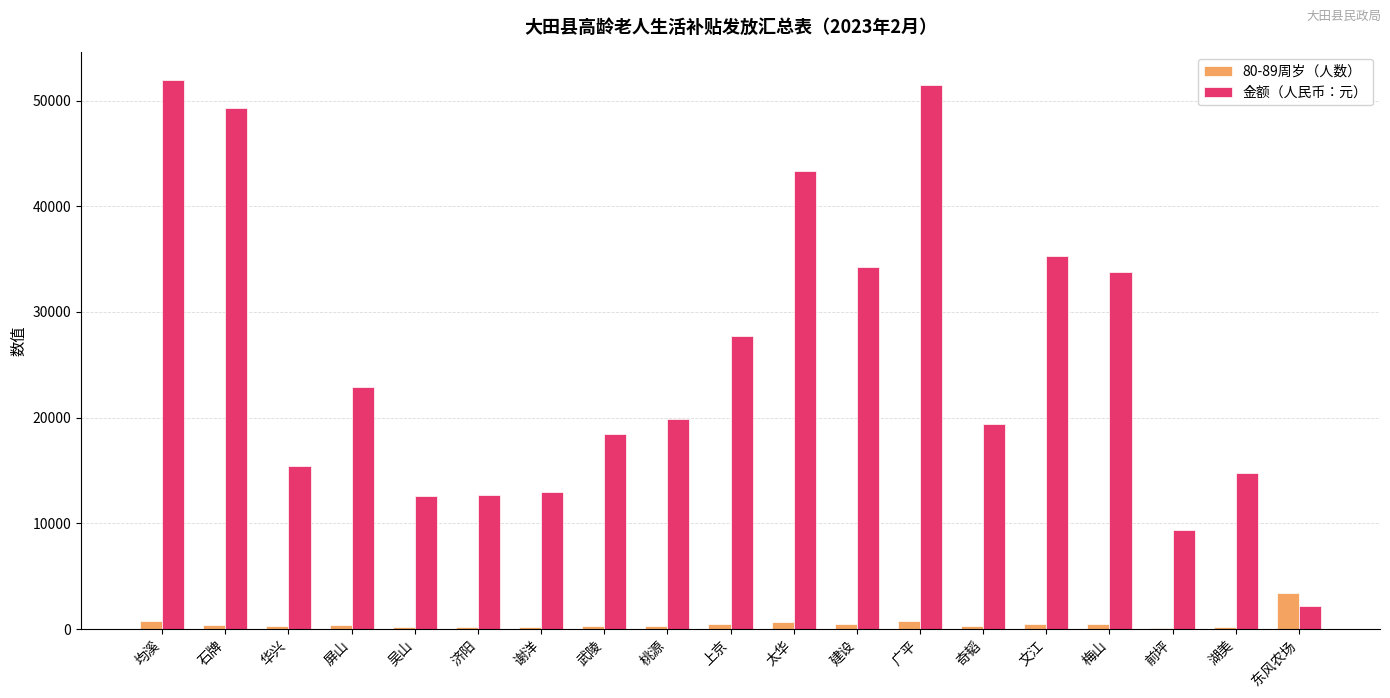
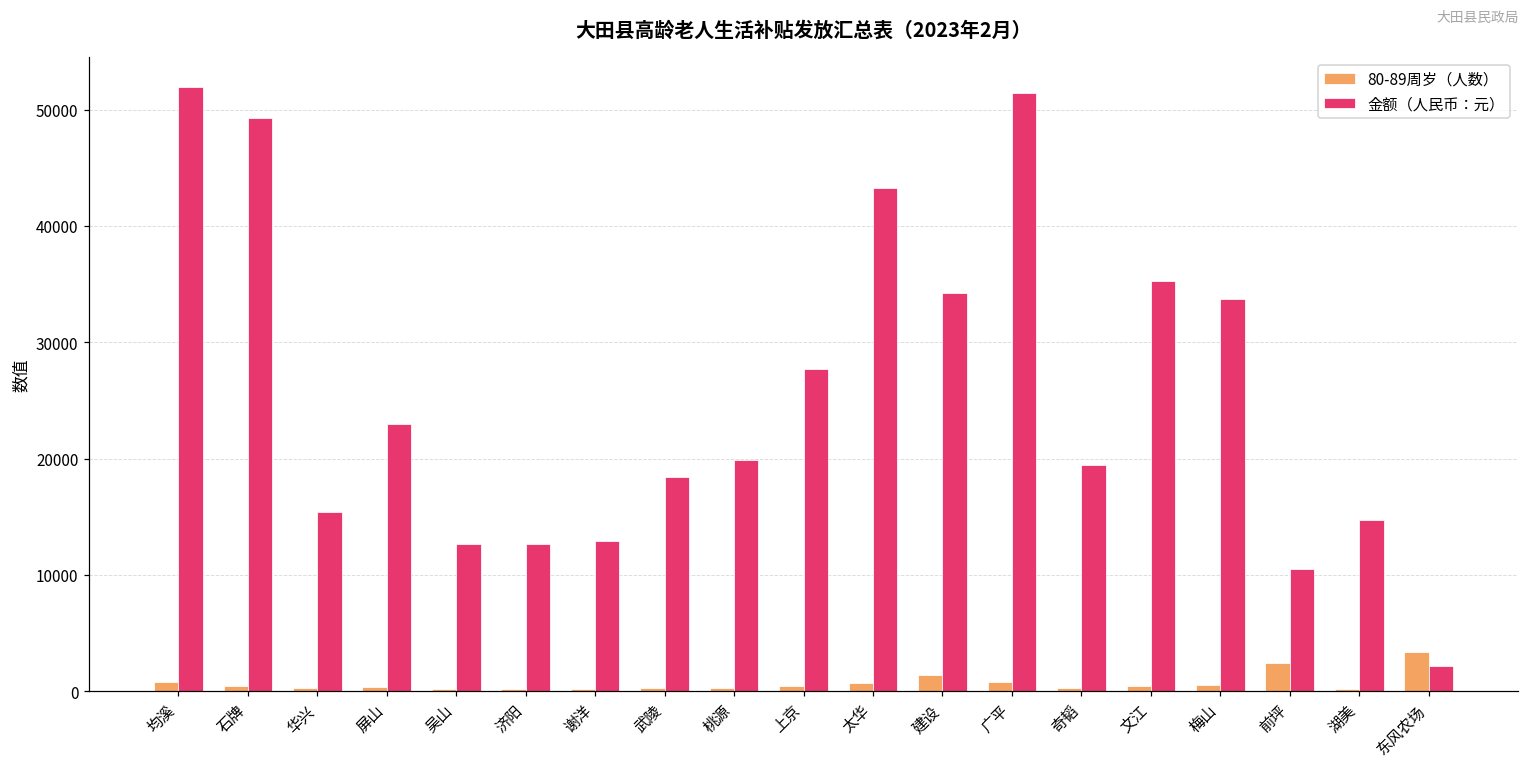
80-89周岁（人数）, 建设: 500 -> 1400
80-89周岁（人数）, 前坪: 100 -> 2400
金额（人民币：元）, 前坪: 9400 -> 10500
